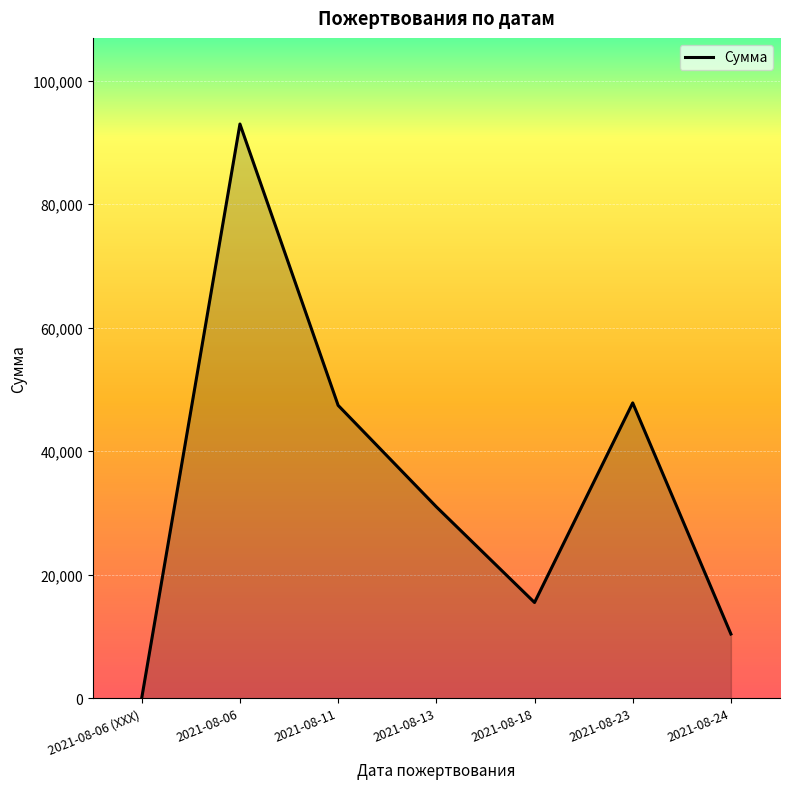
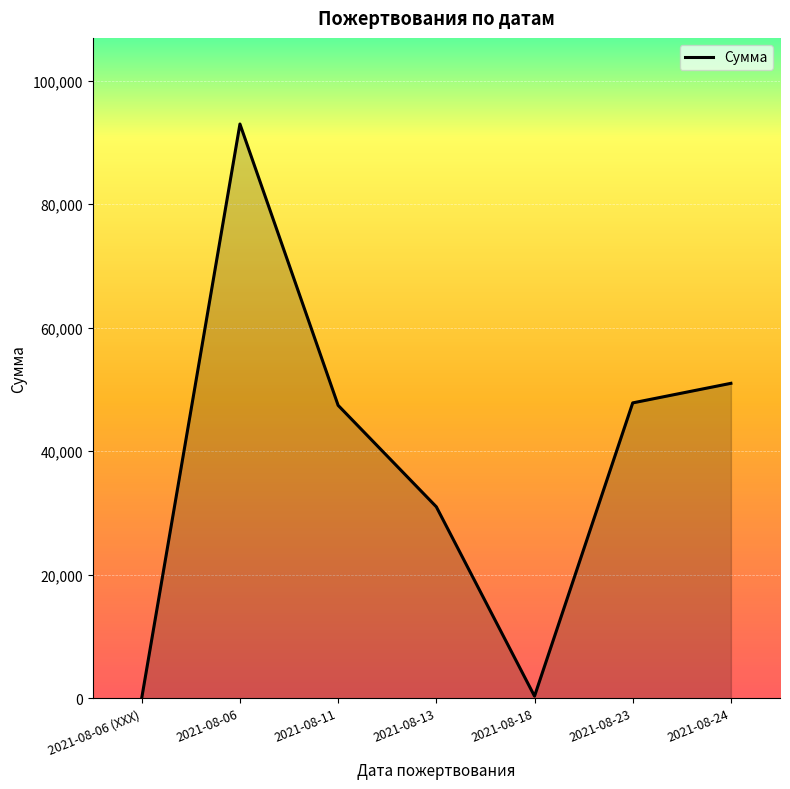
2021-08-18: 16,000 -> 0
2021-08-24: 10,000 -> 51,000
